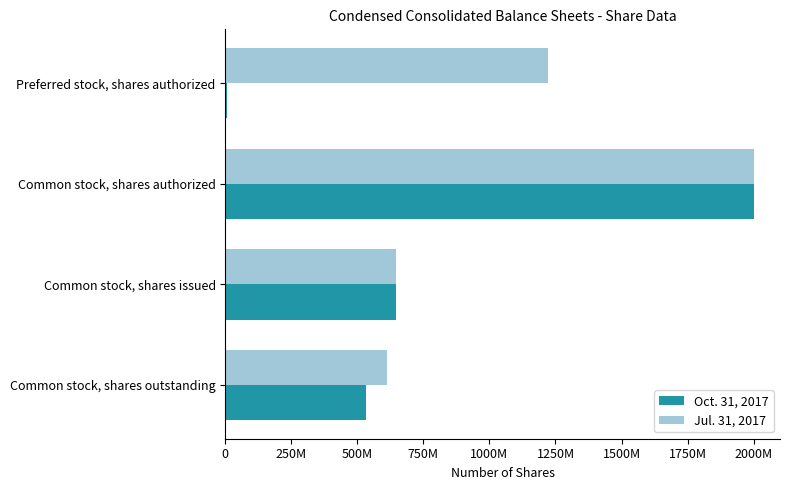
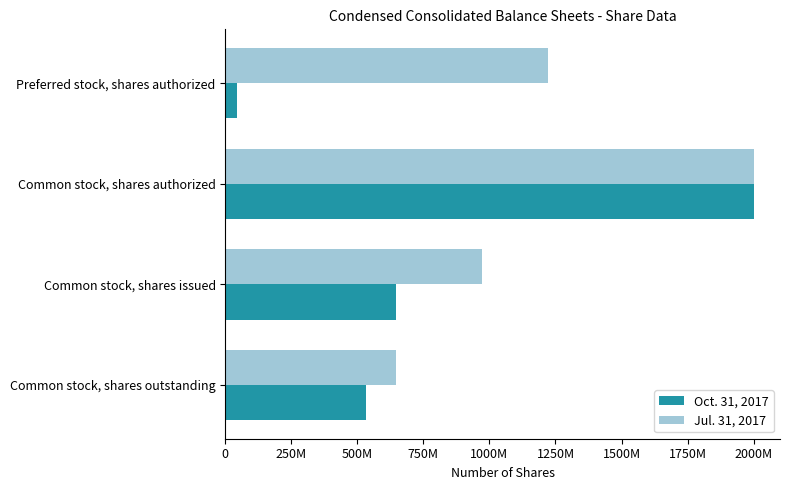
Oct. 31, 2017, Preferred stock, shares authorized: 10000000 -> 40000000
Jul. 31, 2017, Common stock, shares issued: 650000000 -> 970000000
Jul. 31, 2017, Common stock, shares outstanding: 610000000 -> 650000000
